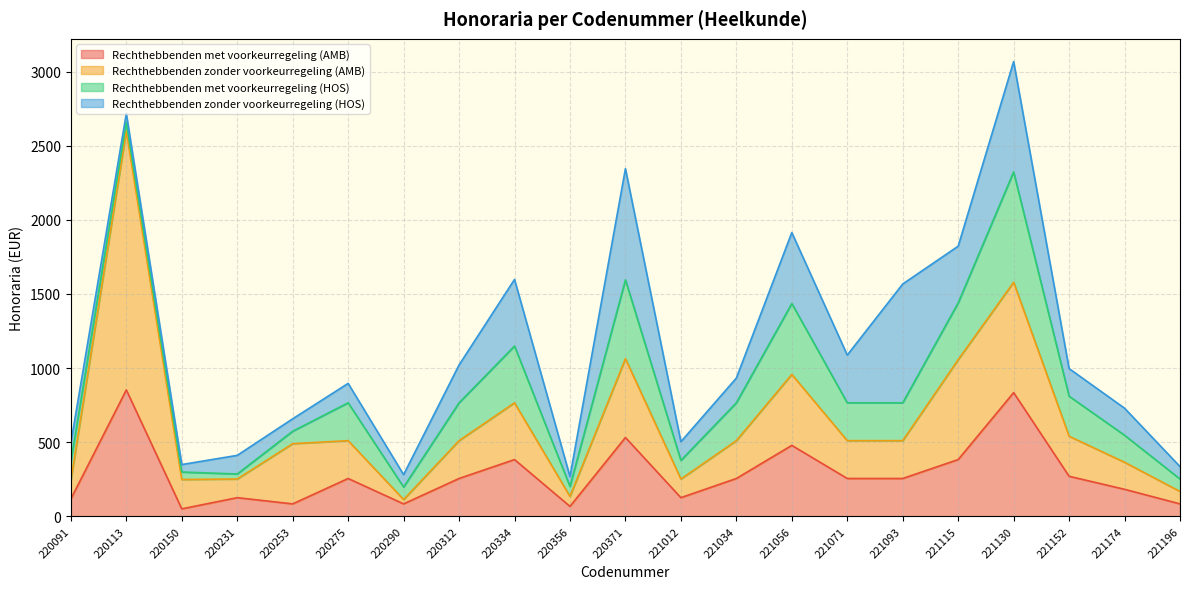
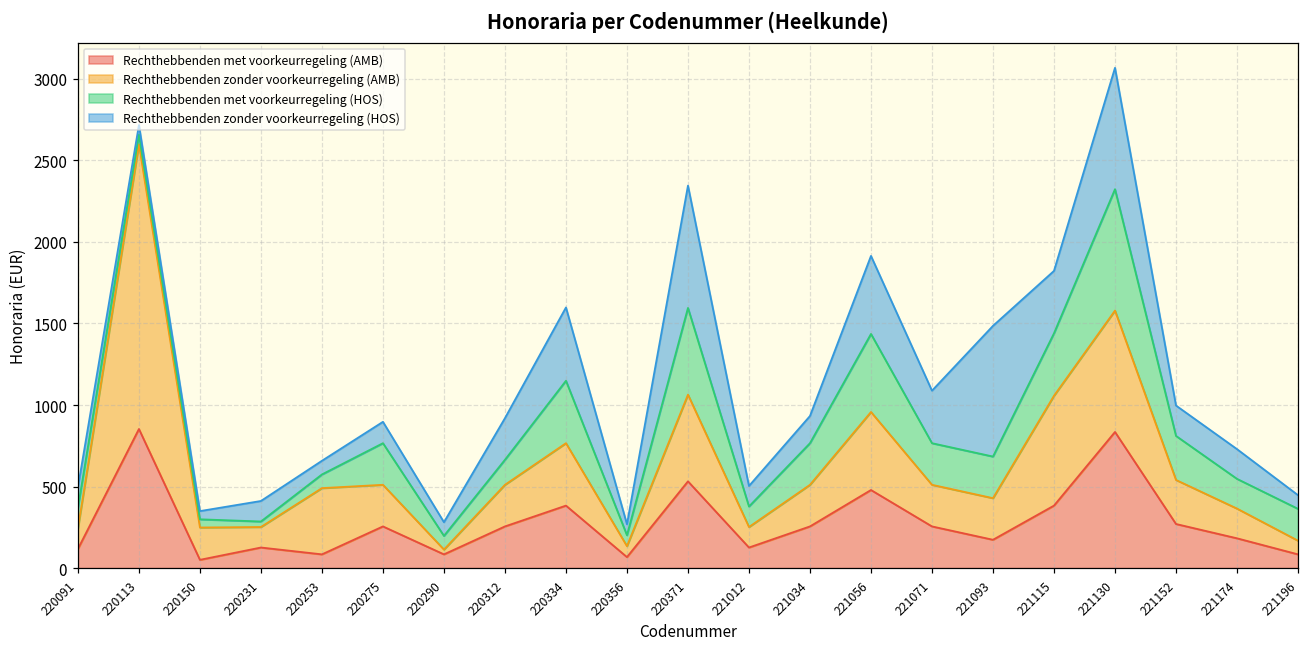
Rechthebbenden met voorkeurregeling (HOS), 220312: 260 -> 150
Rechthebbenden met voorkeurregeling (AMB), 221093: 260 -> 170
Rechthebbenden met voorkeurregeling (HOS), 221196: 80 -> 200
